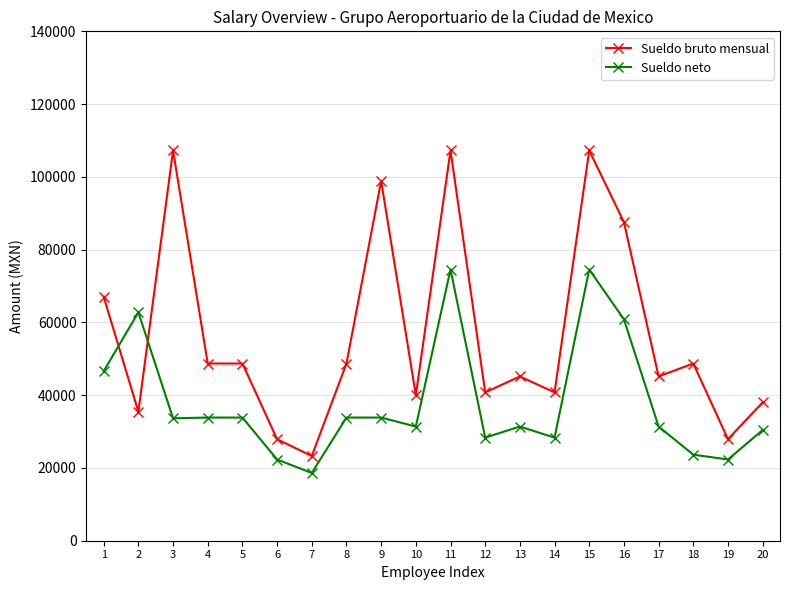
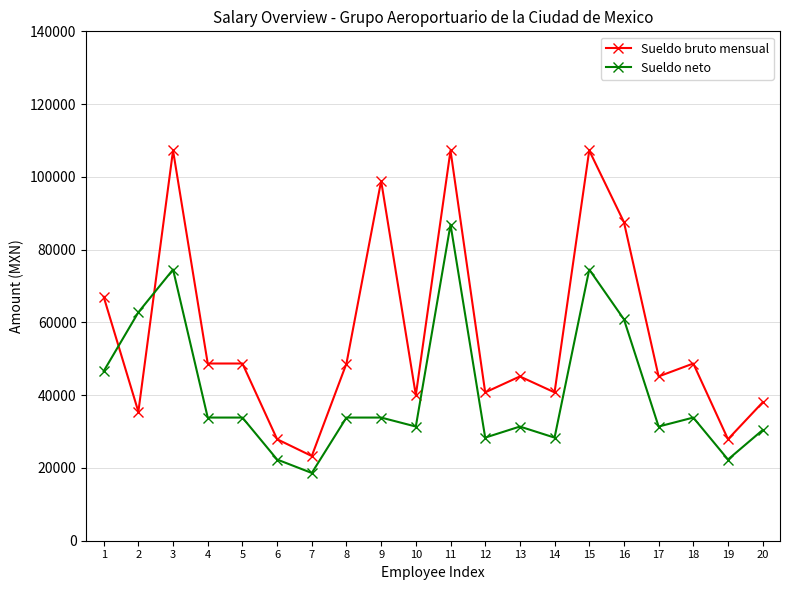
Sueldo neto, 3: 34000 -> 75000
Sueldo neto, 11: 75000 -> 87000
Sueldo neto, 18: 24000 -> 34000
